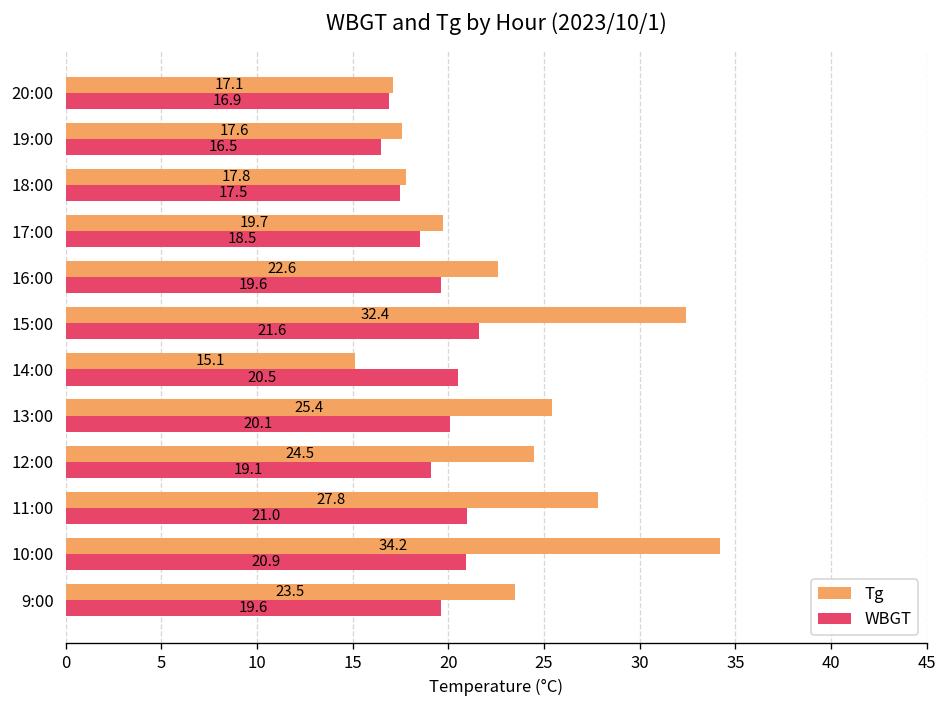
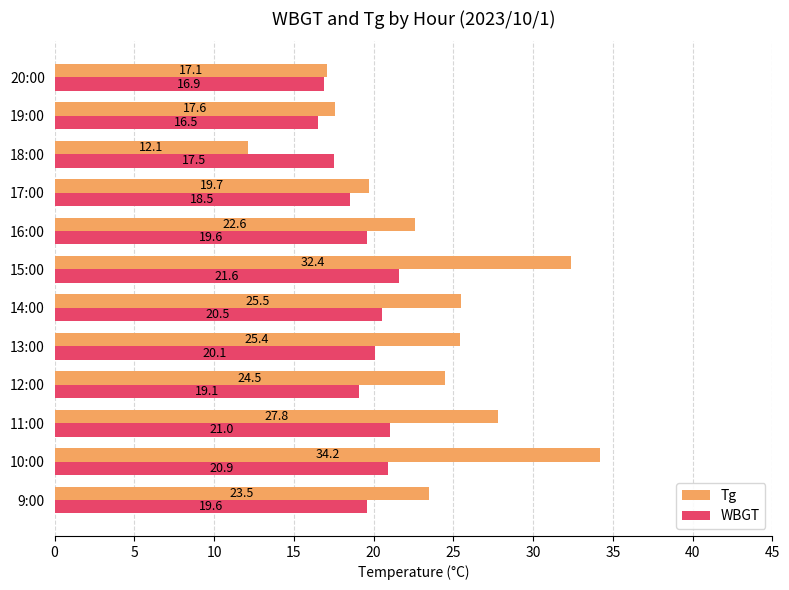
Tg, 18:00: 17.8 -> 12.1
Tg, 14:00: 15.1 -> 25.5
